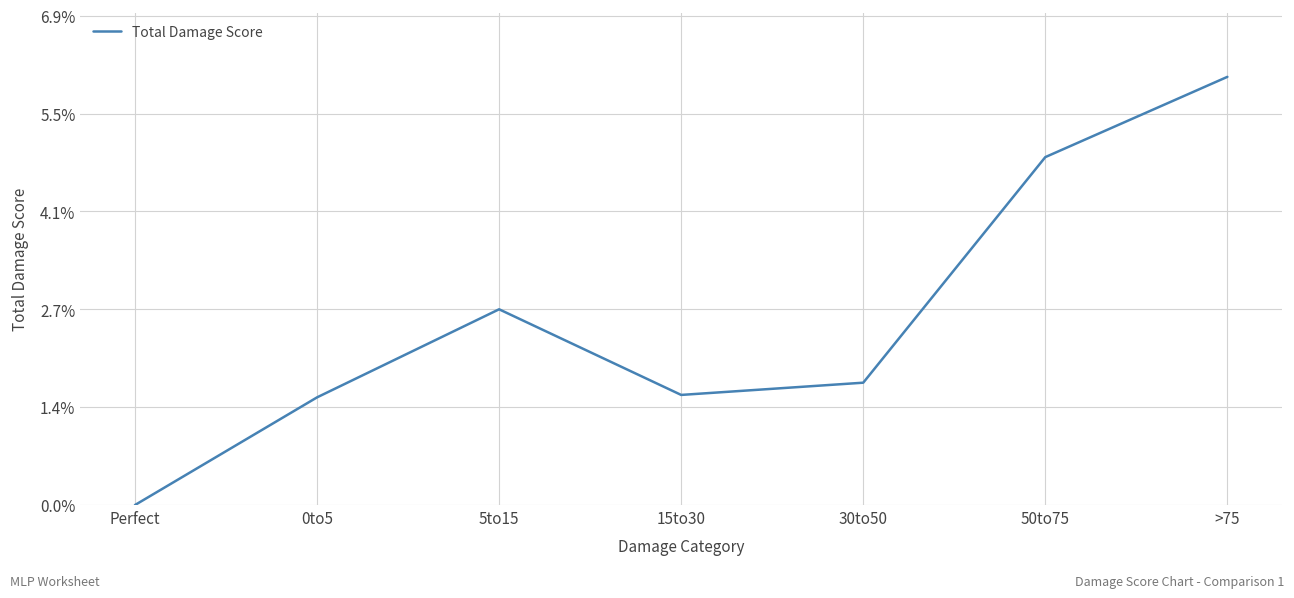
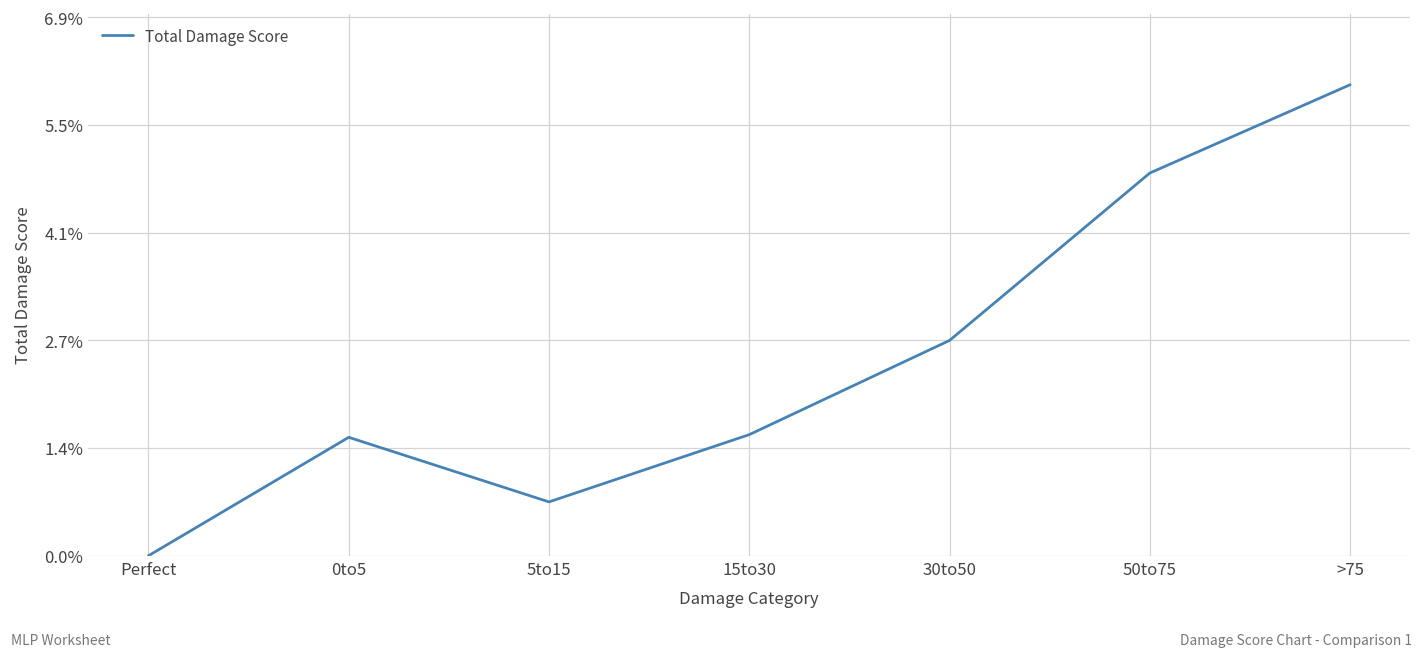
5to15: 2.8% -> 0.7%
30to50: 1.7% -> 2.8%
